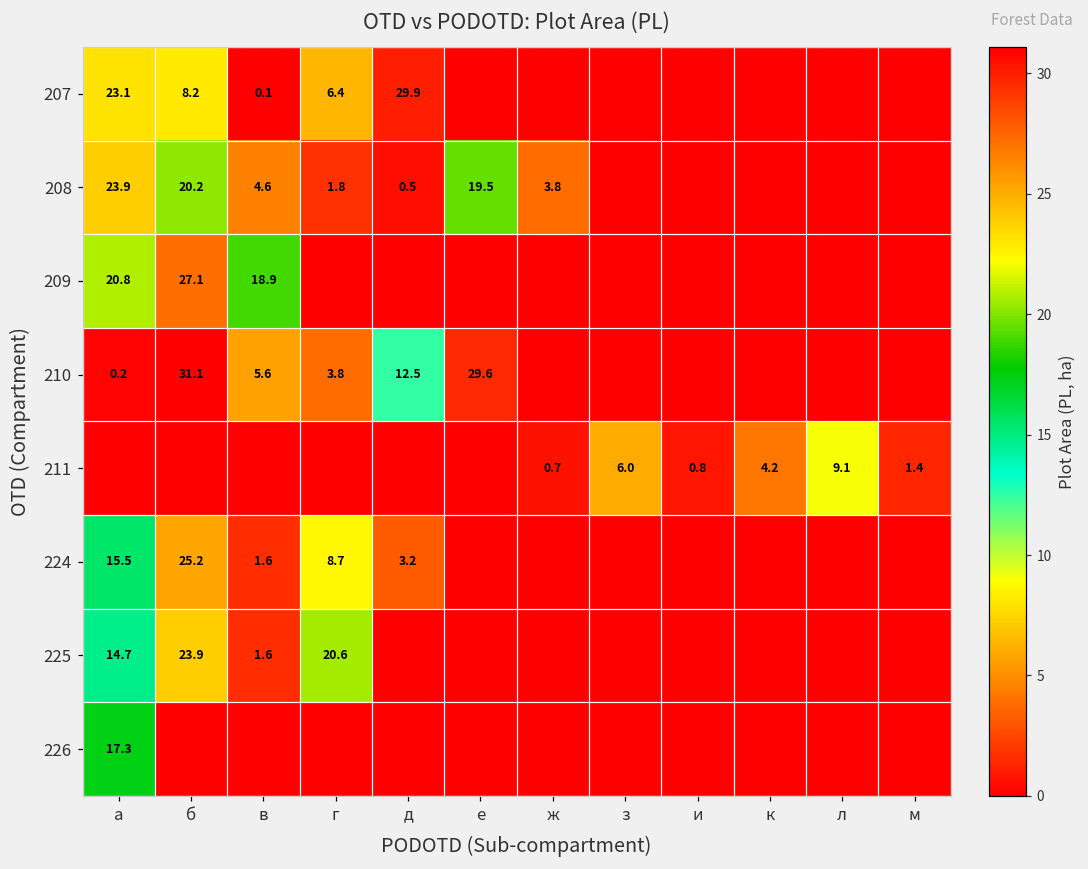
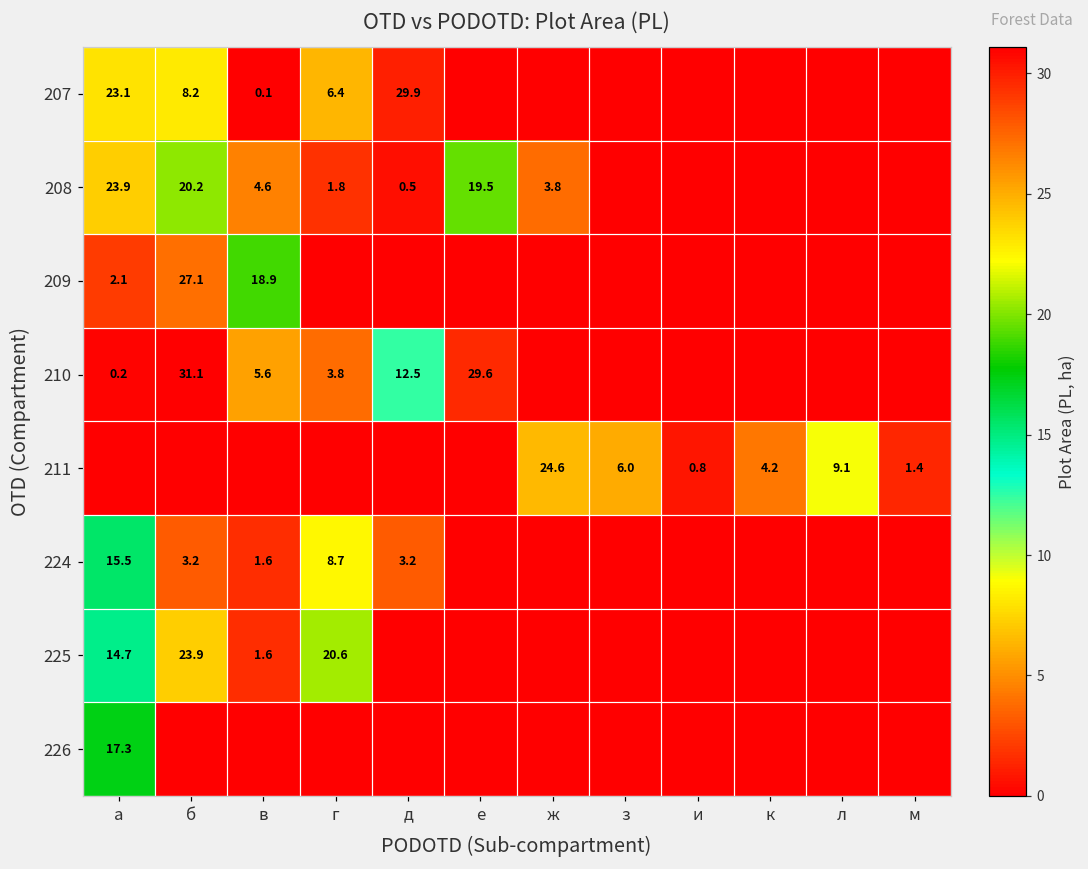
209, а: 20.8 -> 2.1
211, ж: 0.7 -> 24.6
224, б: 25.2 -> 3.2
